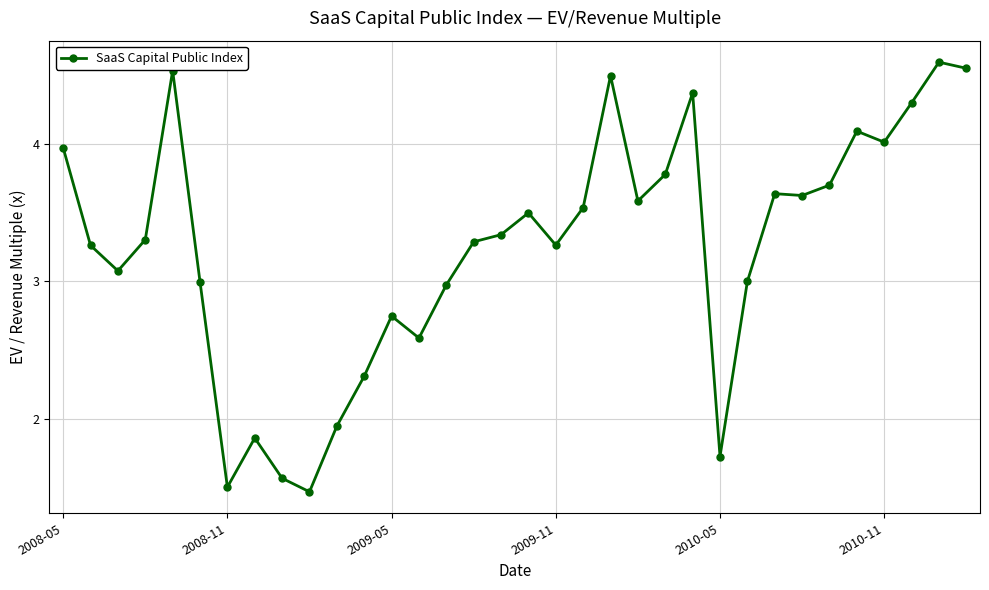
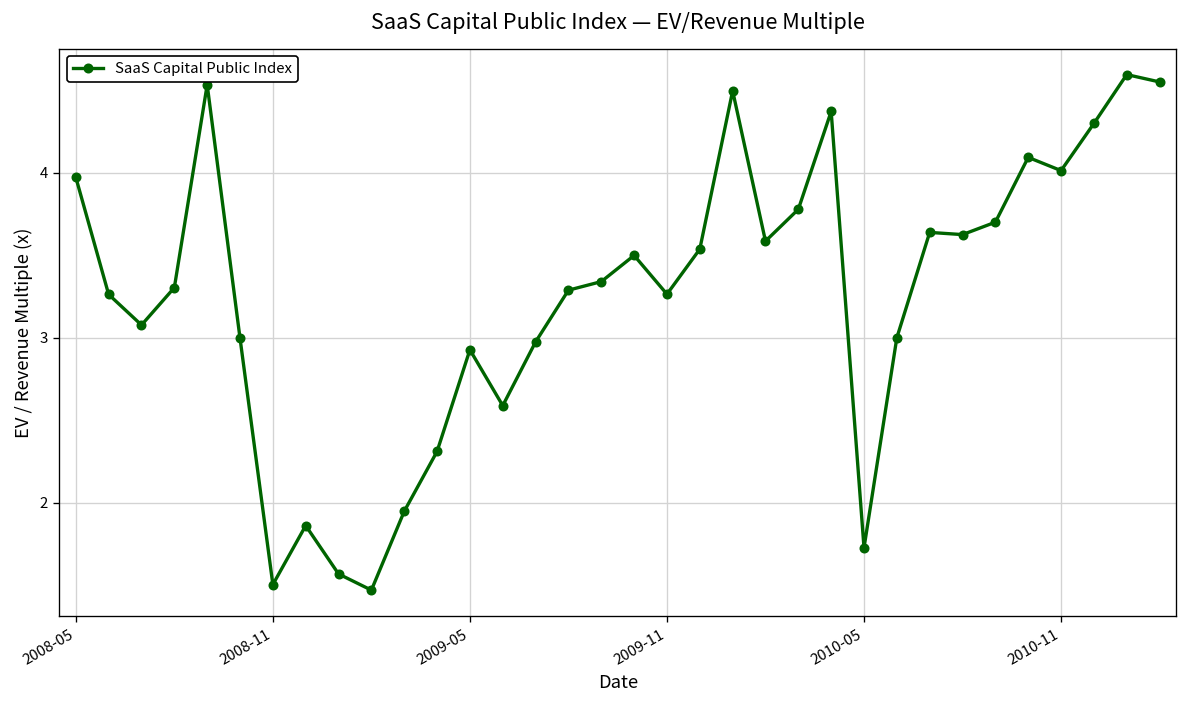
2009-05: 2.75 -> 2.93
